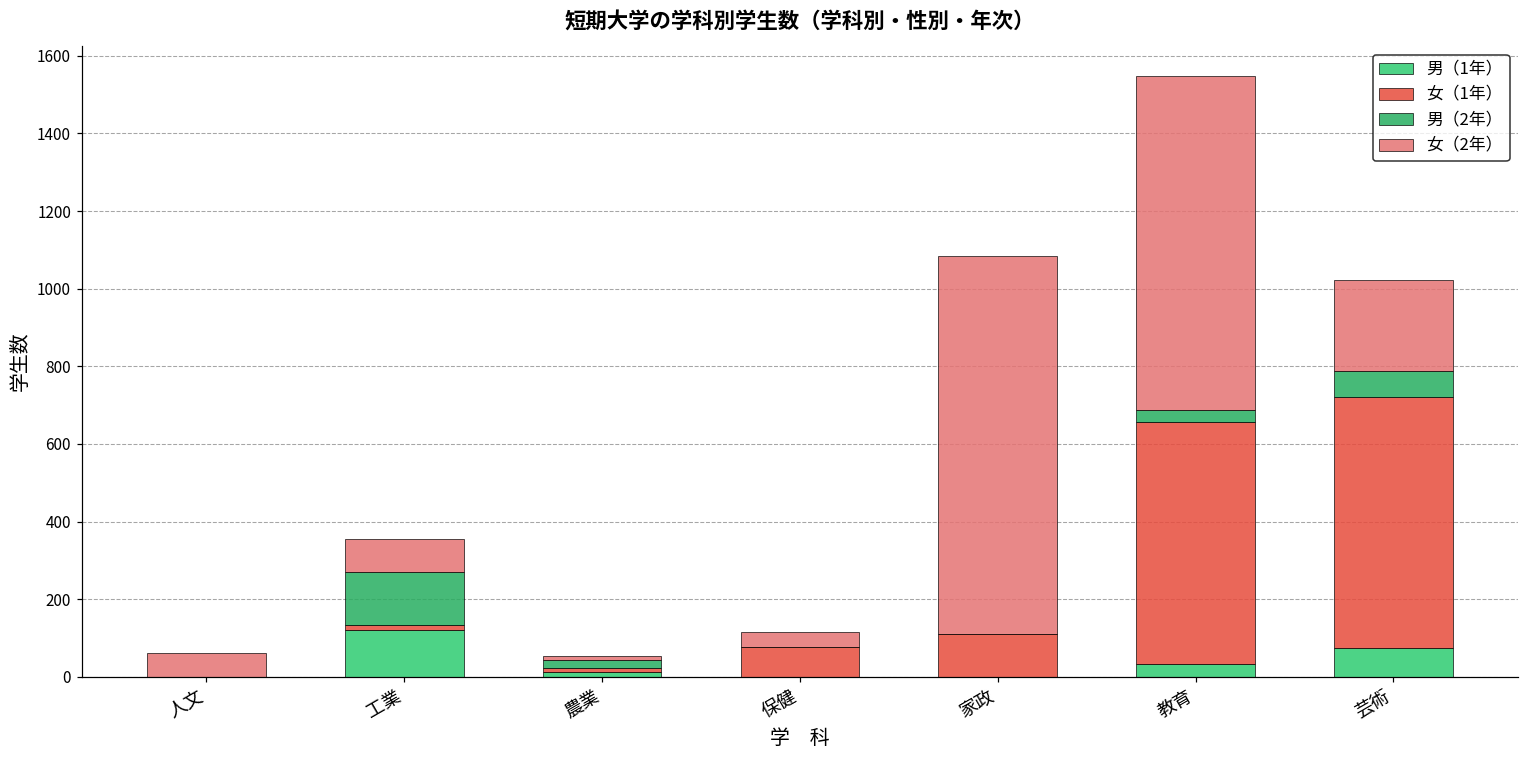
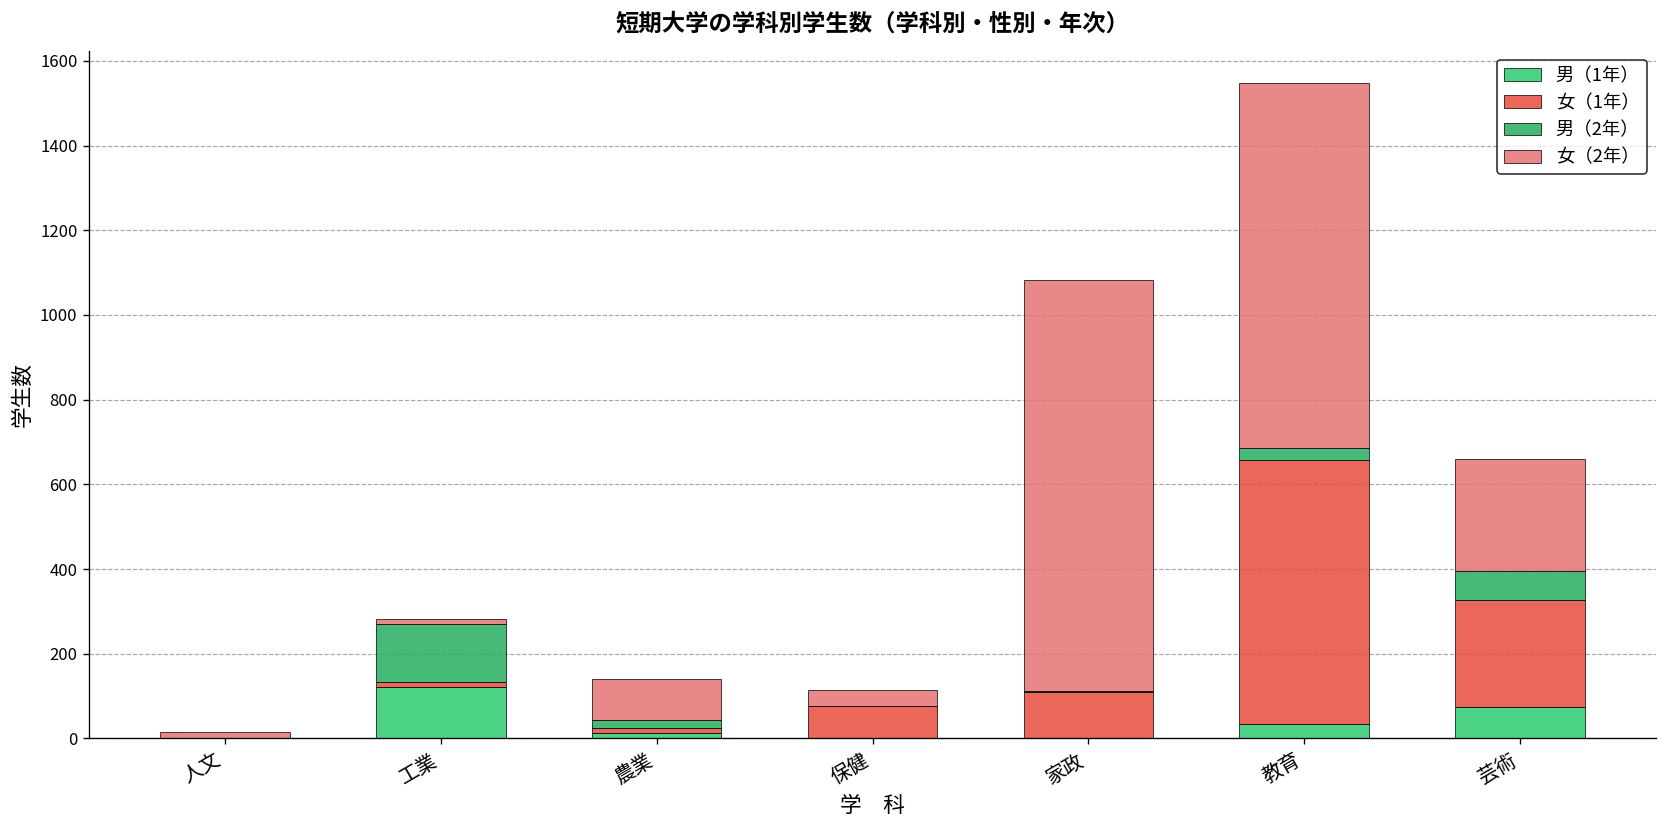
女（2年）, 人文: 60 -> 20
女（2年）, 工業: 90 -> 10
女（2年）, 農業: 10 -> 100
女（1年）, 芸術: 650 -> 250
女（2年）, 芸術: 230 -> 270
